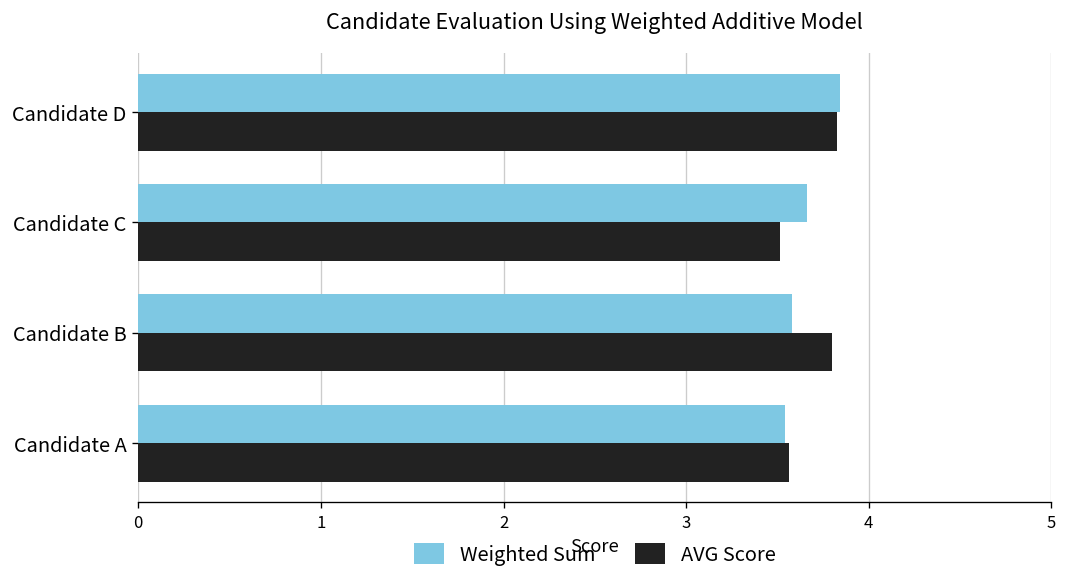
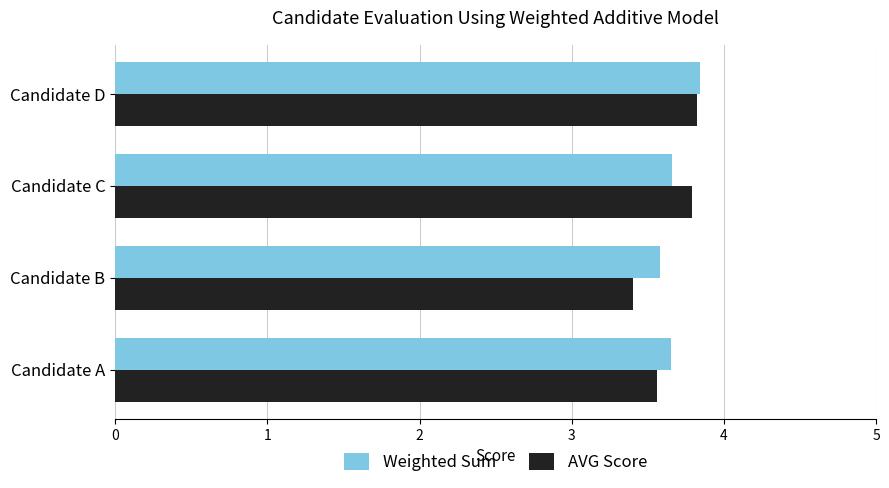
AVG Score, Candidate C: 3.52 -> 3.79
AVG Score, Candidate B: 3.8 -> 3.4
Weighted Sum, Candidate A: 3.54 -> 3.65
